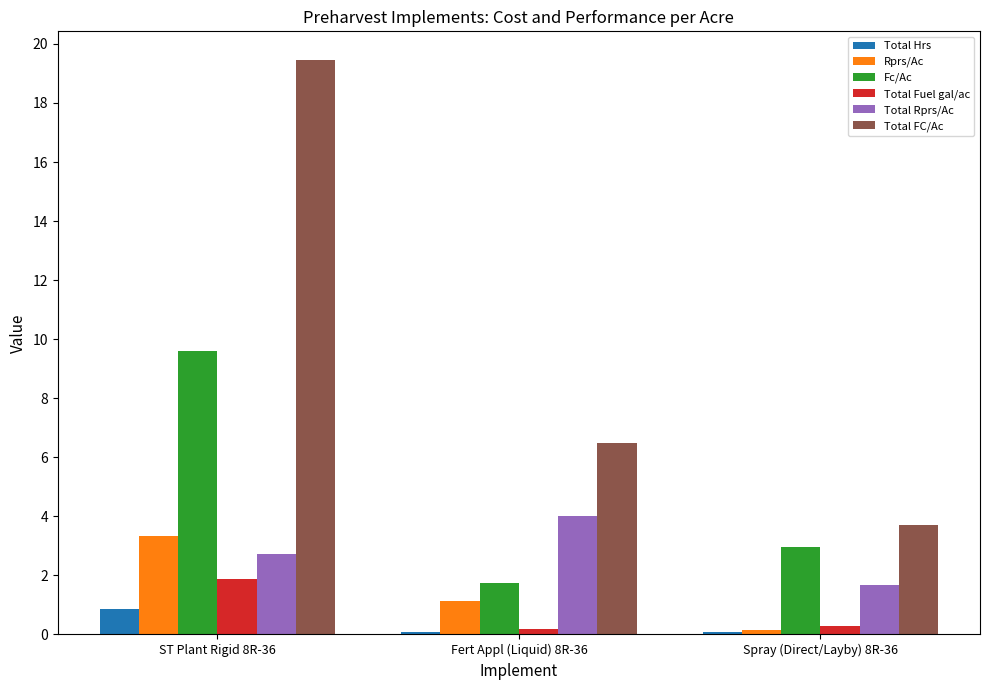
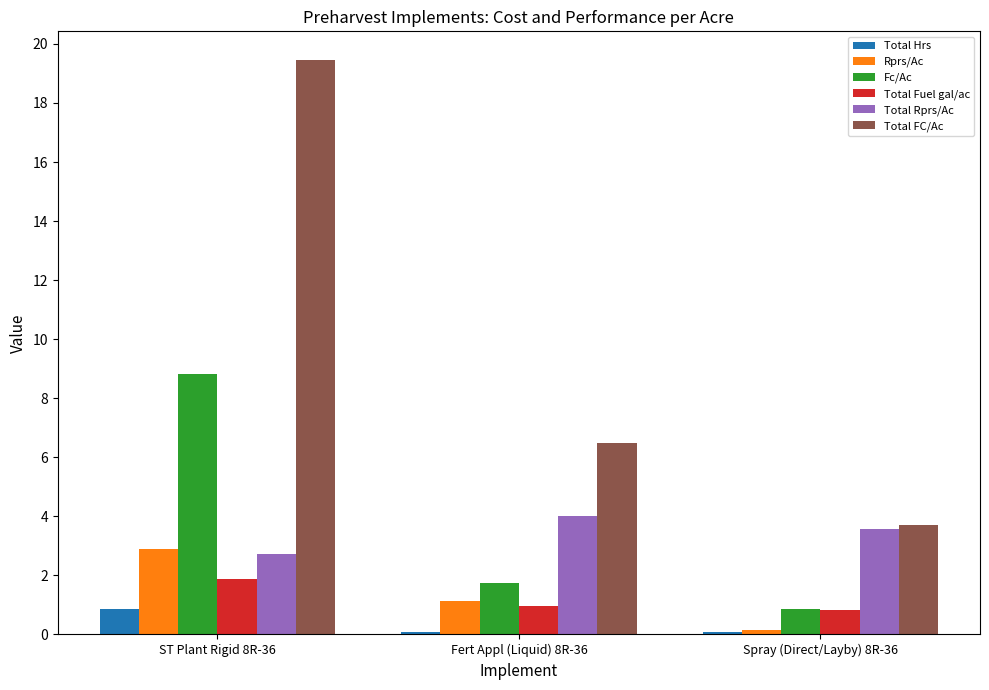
Rprs/Ac, ST Plant Rigid 8R-36: 3.3 -> 2.9
Fc/Ac, ST Plant Rigid 8R-36: 9.6 -> 8.8
Total Fuel gal/ac, Fert Appl (Liquid) 8R-36: 0.2 -> 0.9
Fc/Ac, Spray (Direct/Layby) 8R-36: 2.9 -> 0.8
Total Fuel gal/ac, Spray (Direct/Layby) 8R-36: 0.3 -> 0.8
Total Rprs/Ac, Spray (Direct/Layby) 8R-36: 1.7 -> 3.6
